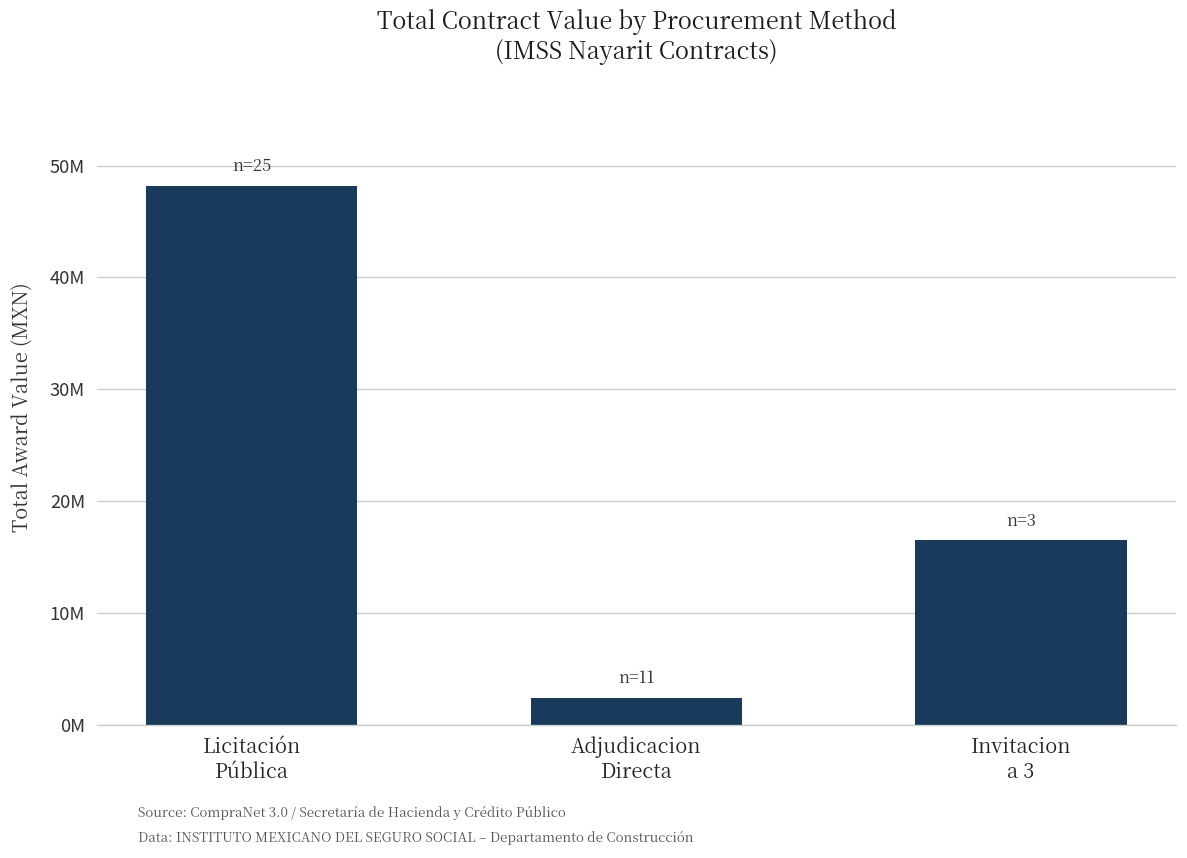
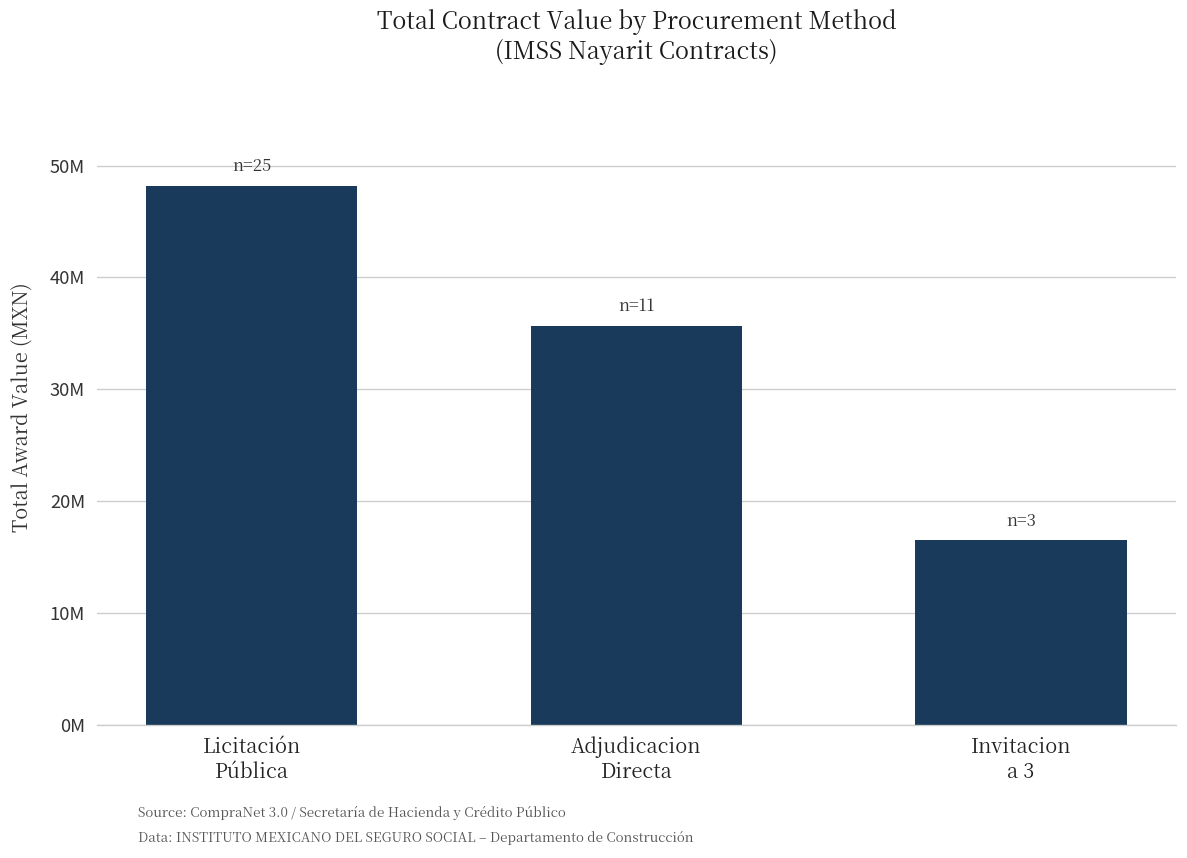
Adjudicacion Directa: 2000000 -> 36000000
